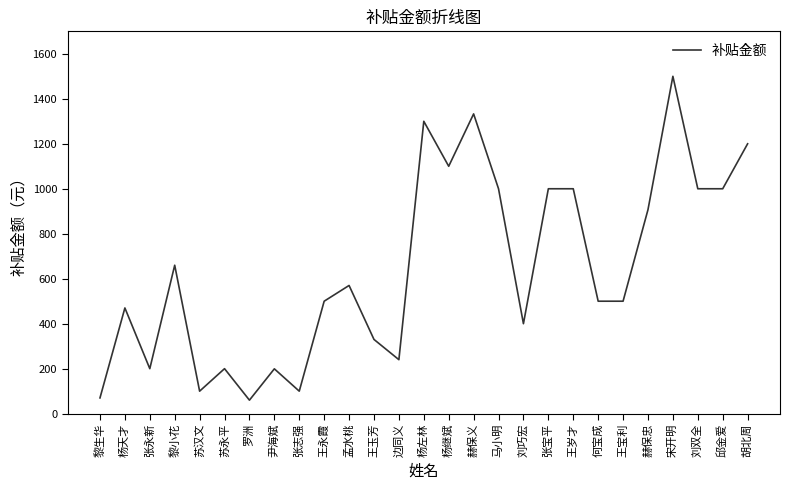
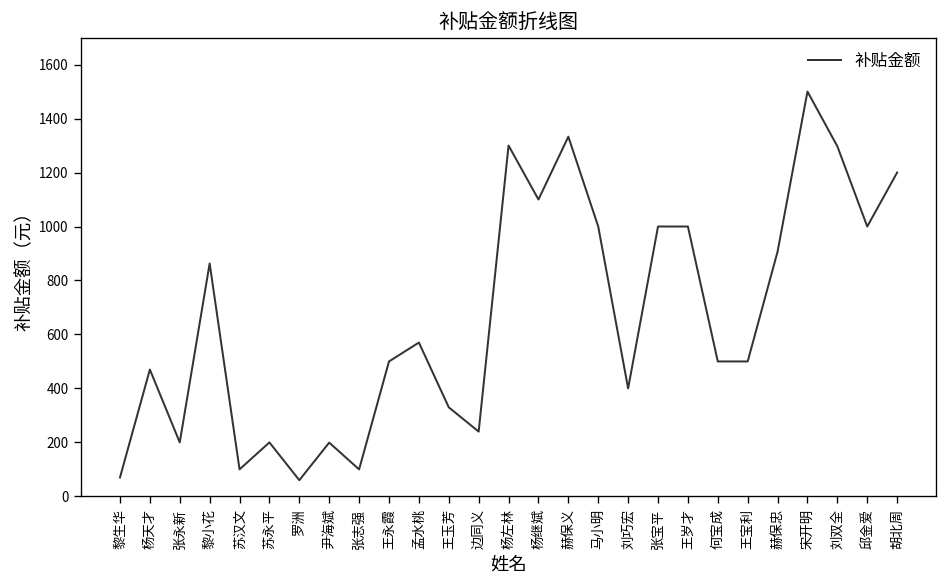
黎小花: 660 -> 860
刘双全: 1000 -> 1300
